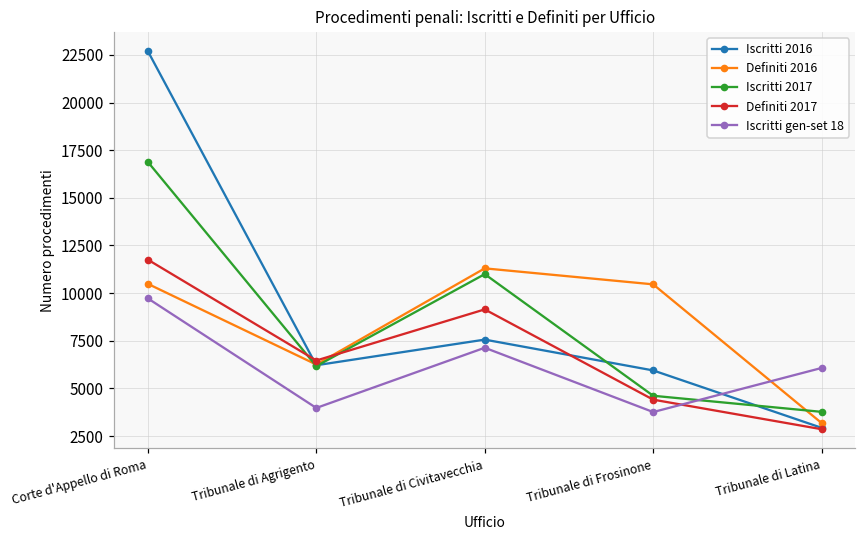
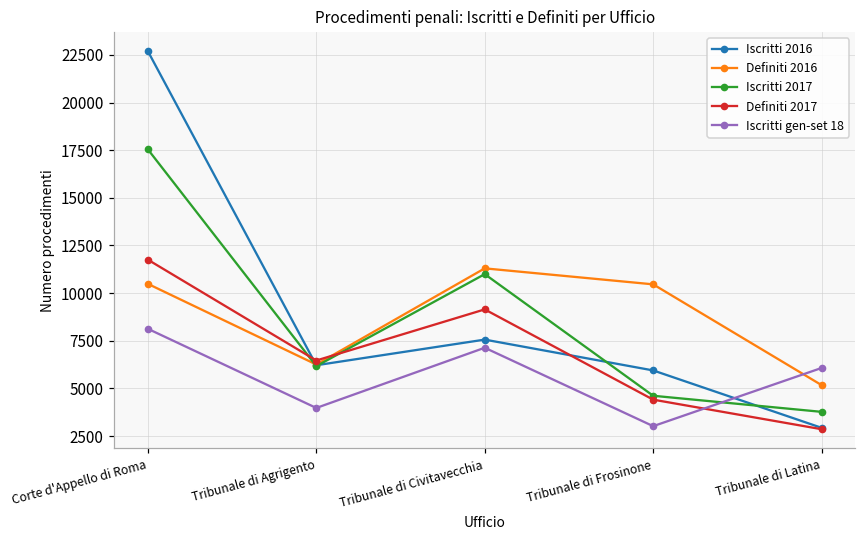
Iscritti 2017, Corte d'Appello di Roma: 16900 -> 17500
Iscritti gen-set 18, Corte d'Appello di Roma: 9700 -> 8100
Iscritti gen-set 18, Tribunale di Frosinone: 3800 -> 3000
Definiti 2016, Tribunale di Latina: 3200 -> 5200
